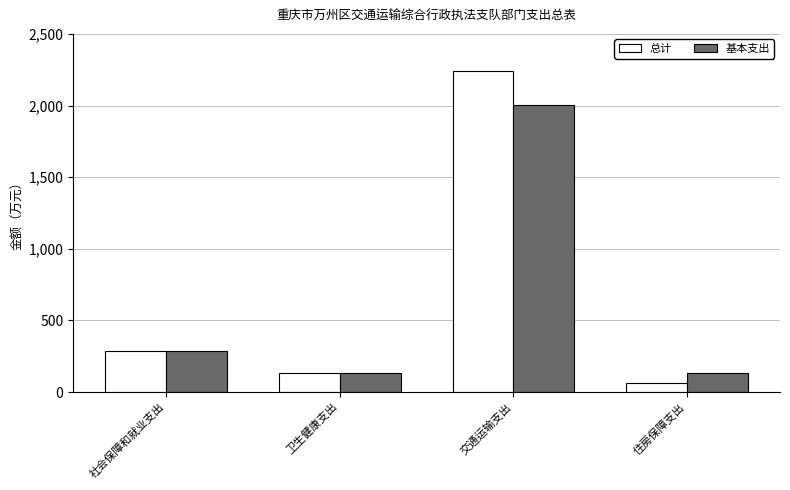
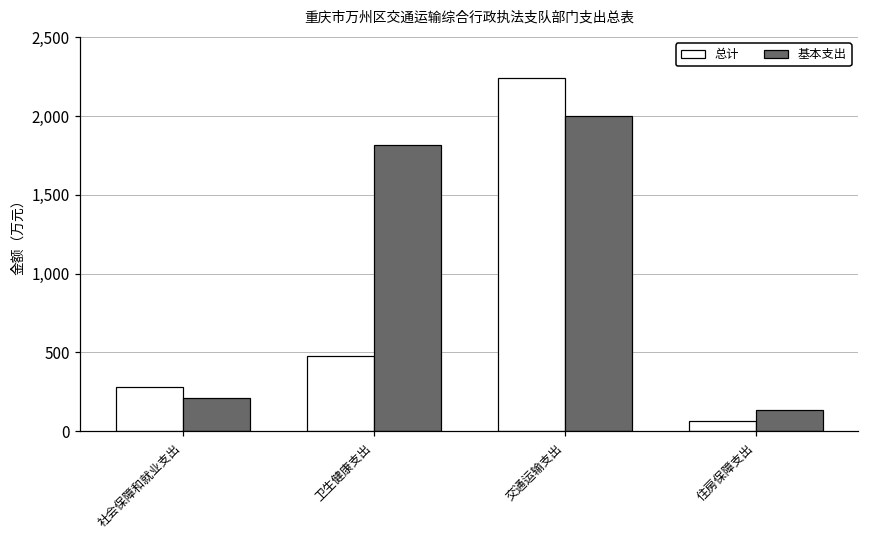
基本支出, 社会保障和就业支出: 280 -> 210
总计, 卫生健康支出: 130 -> 480
基本支出, 卫生健康支出: 130 -> 1,810
